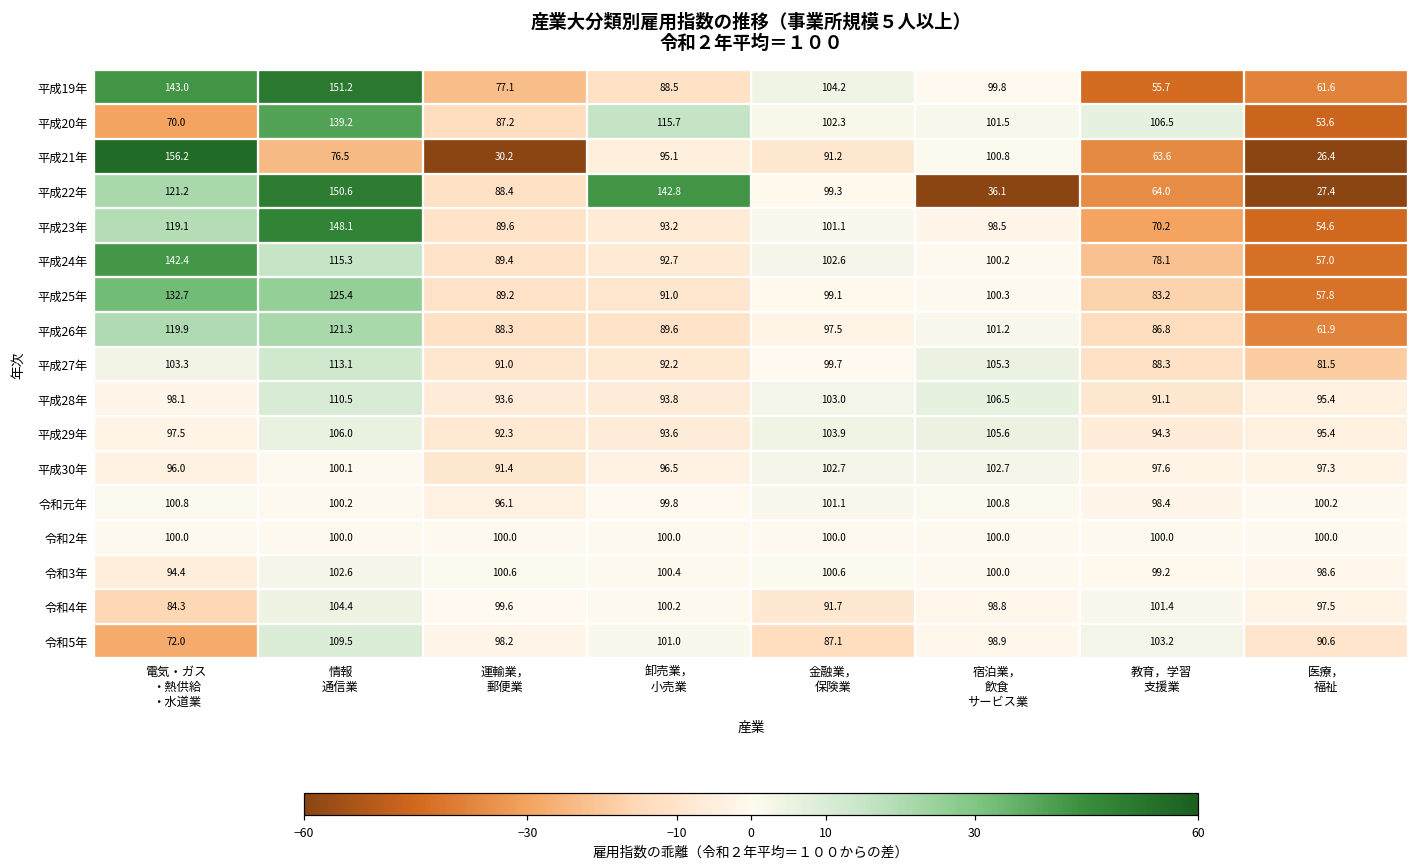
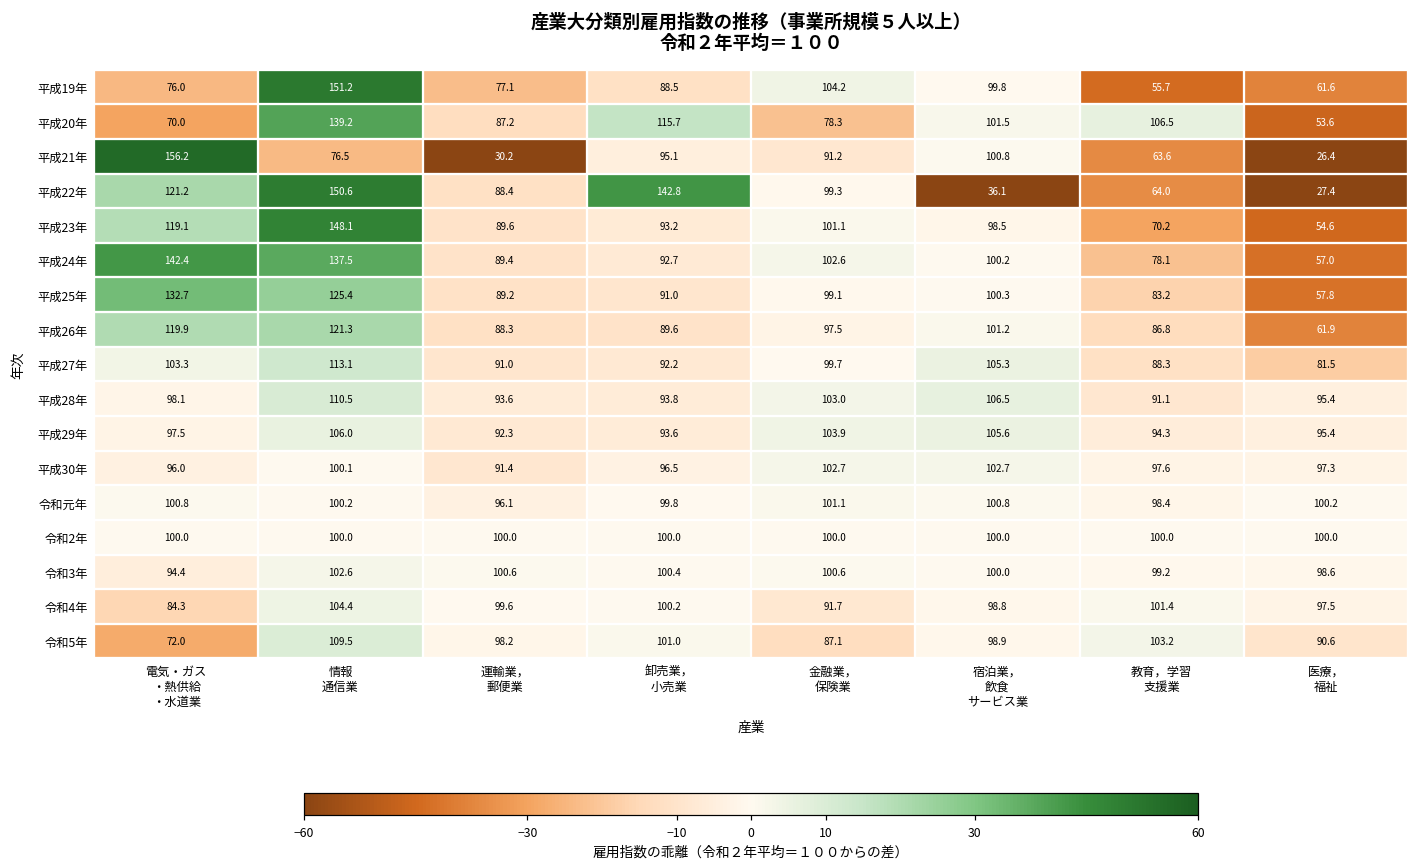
平成19年, 電気・ガス ・熱供給 ・水道業: 143.0 -> 76.0
平成20年, 金融業， 保険業: 102.3 -> 78.3
平成24年, 情報 通信業: 115.3 -> 137.5
